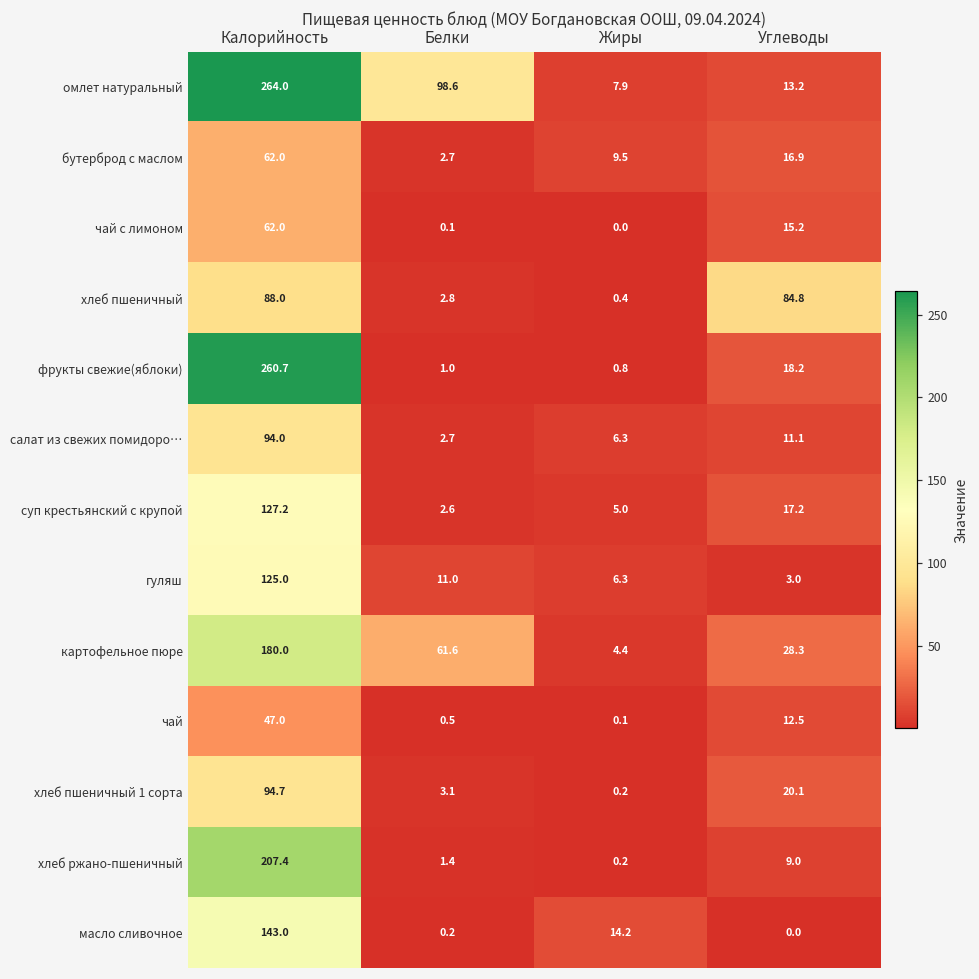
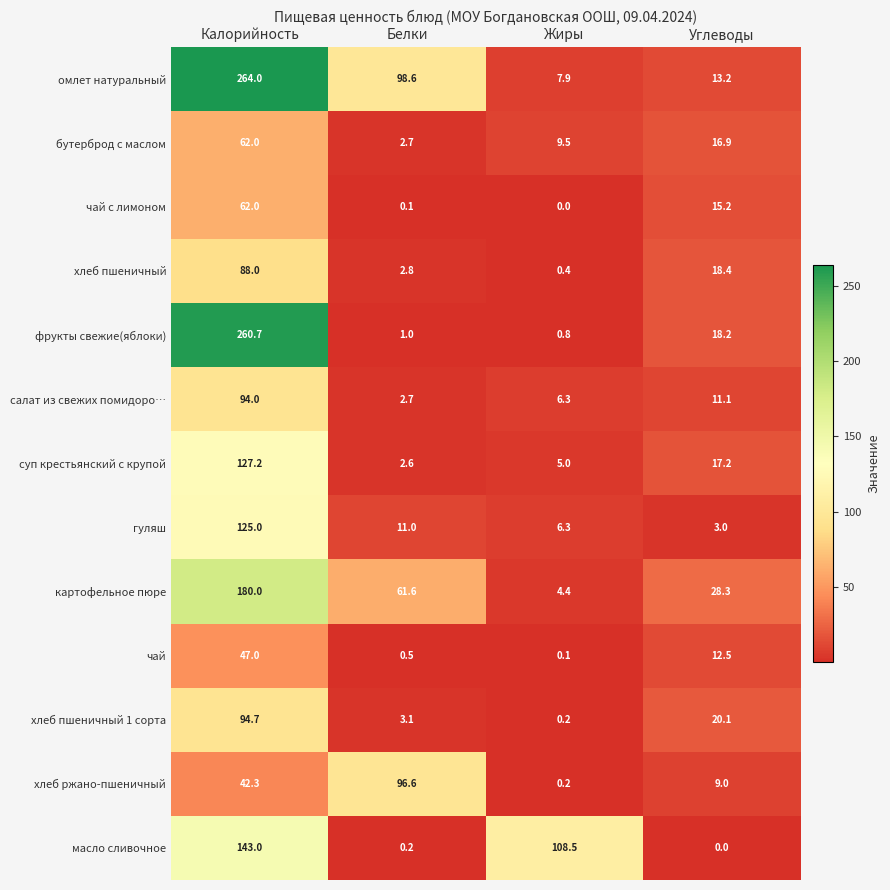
хлеб пшеничный, Углеводы: 84.8 -> 18.4
хлеб ржано-пшеничный, Калорийность: 207.4 -> 42.3
хлеб ржано-пшеничный, Белки: 1.4 -> 96.6
масло сливочное, Жиры: 14.2 -> 108.5
